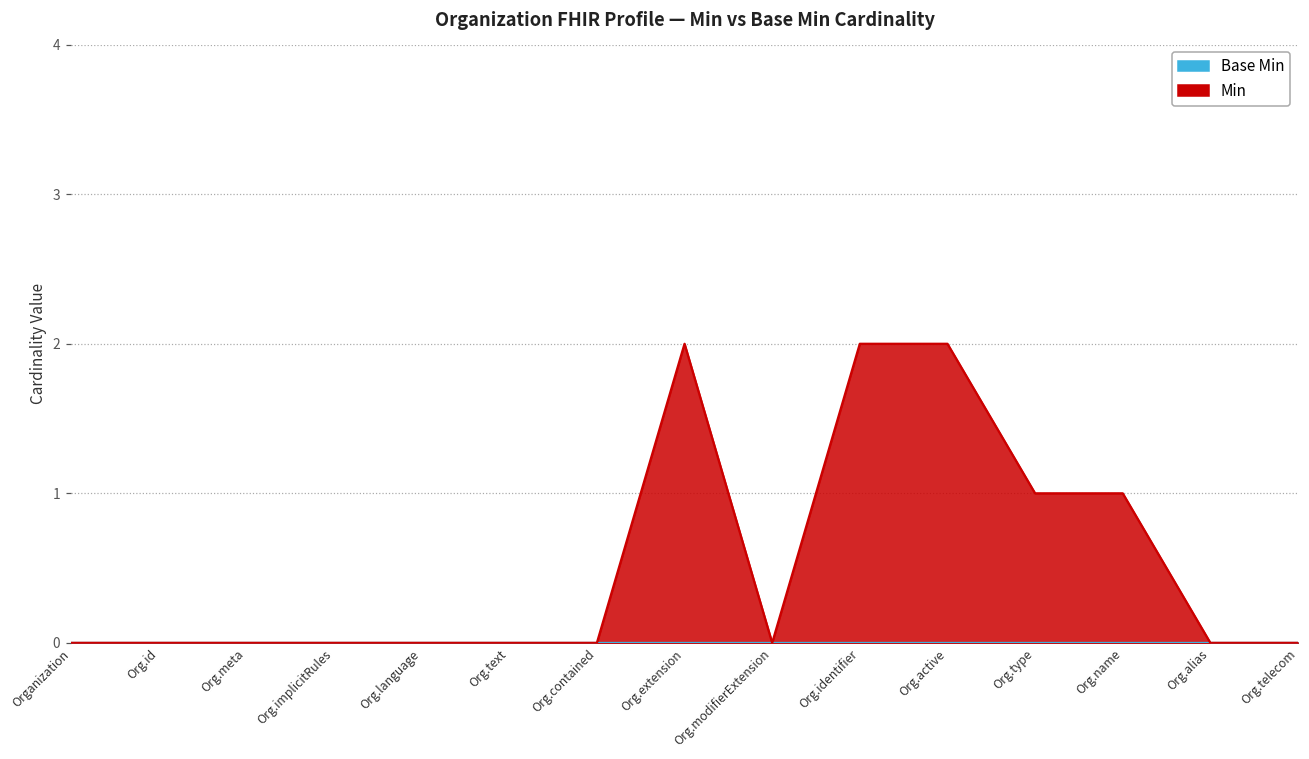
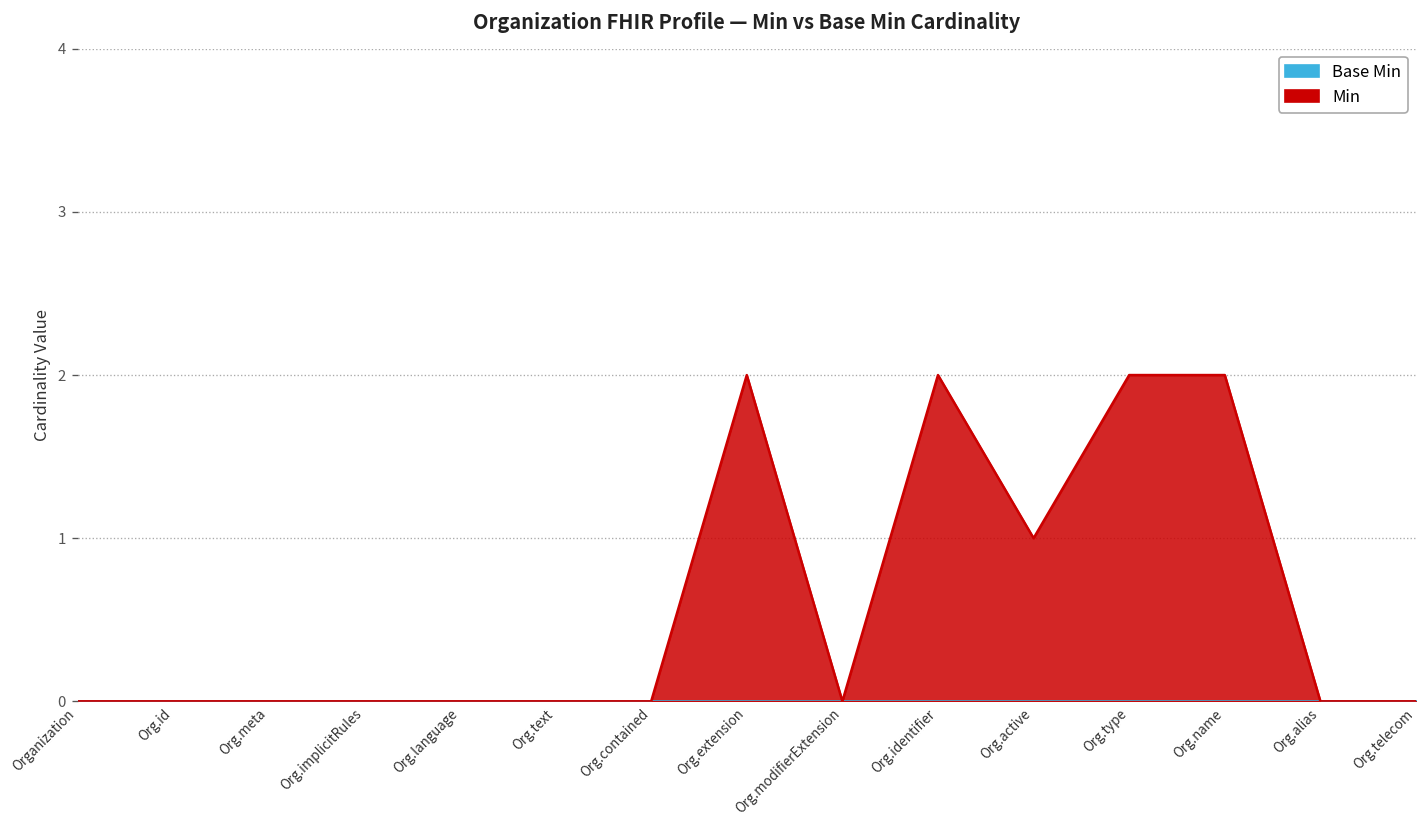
Min, Org.active: 2 -> 1
Min, Org.type: 1 -> 2
Min, Org.name: 1 -> 2
